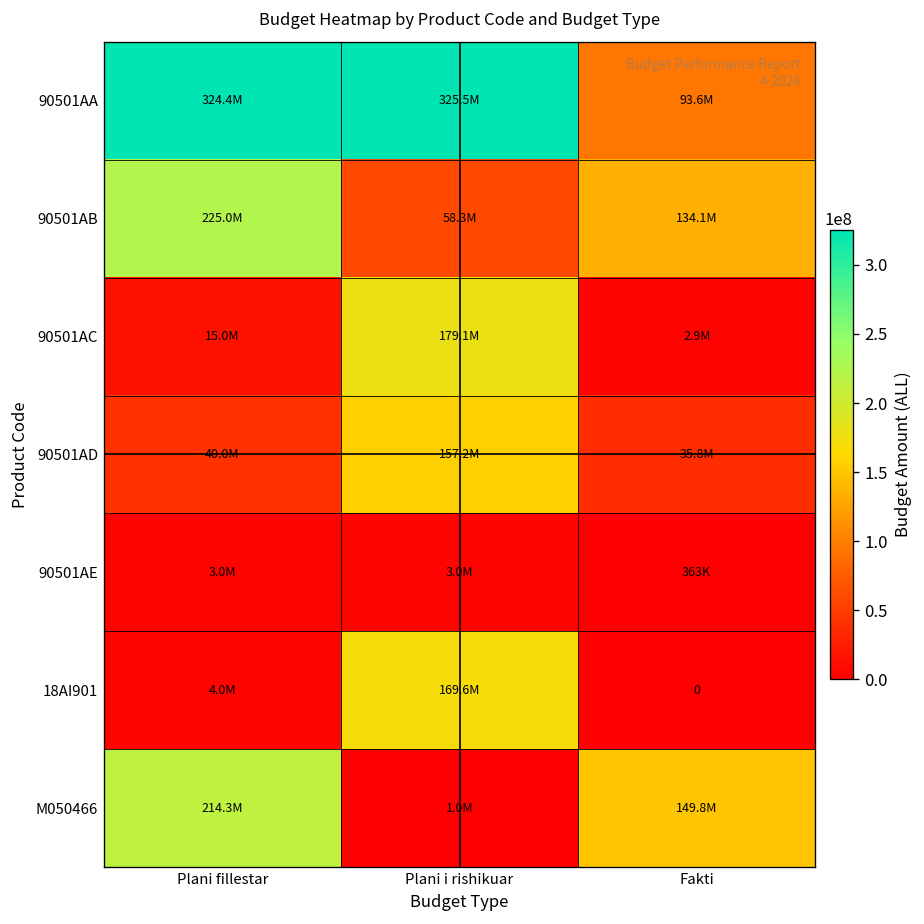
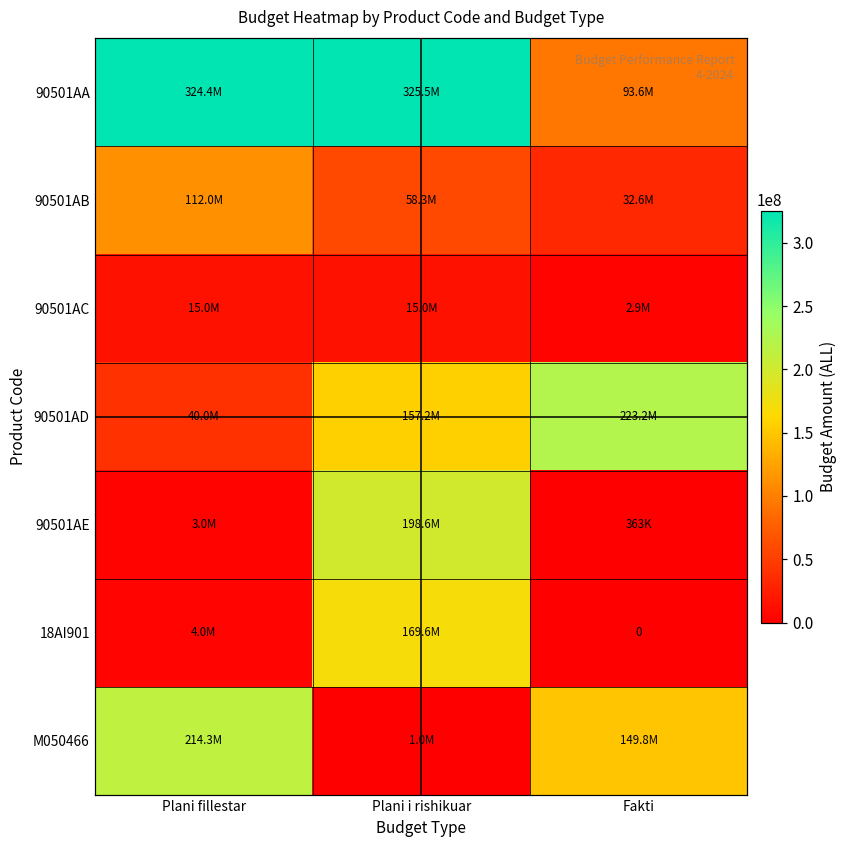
90501AB, Plani fillestar: 225.0M -> 112.0M
90501AB, Fakti: 134.1M -> 32.6M
90501AC, Plani i rishikuar: 179.1M -> 15.0M
90501AD, Fakti: 35.8M -> 223.2M
90501AE, Plani i rishikuar: 3.0M -> 198.6M
